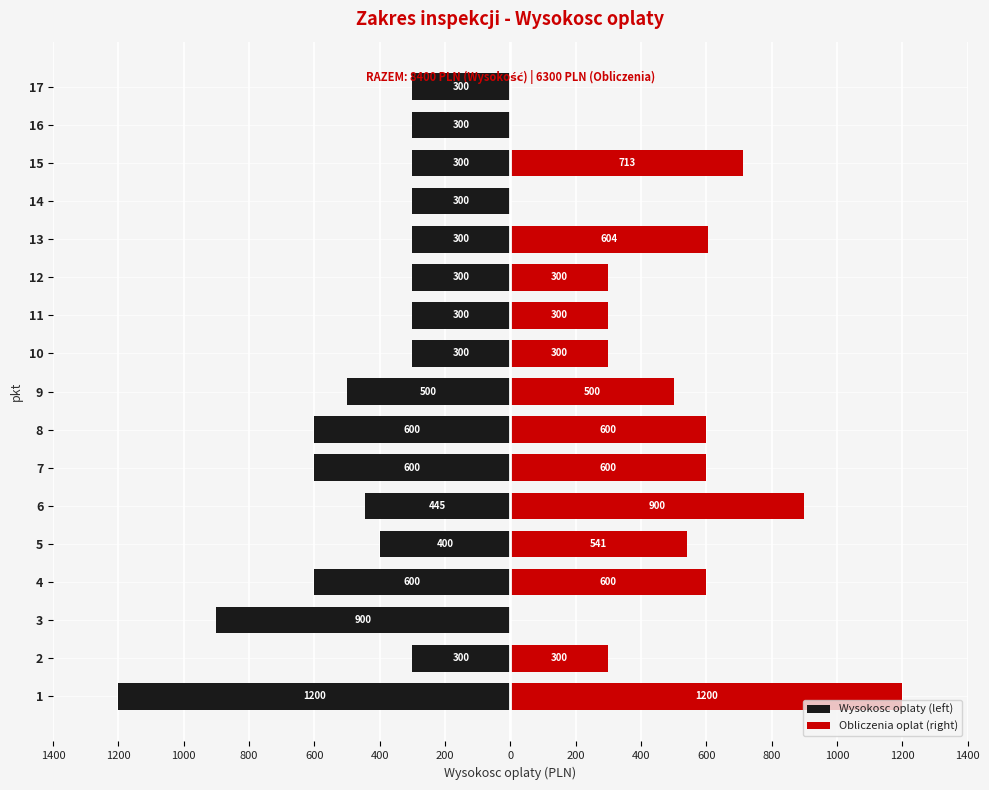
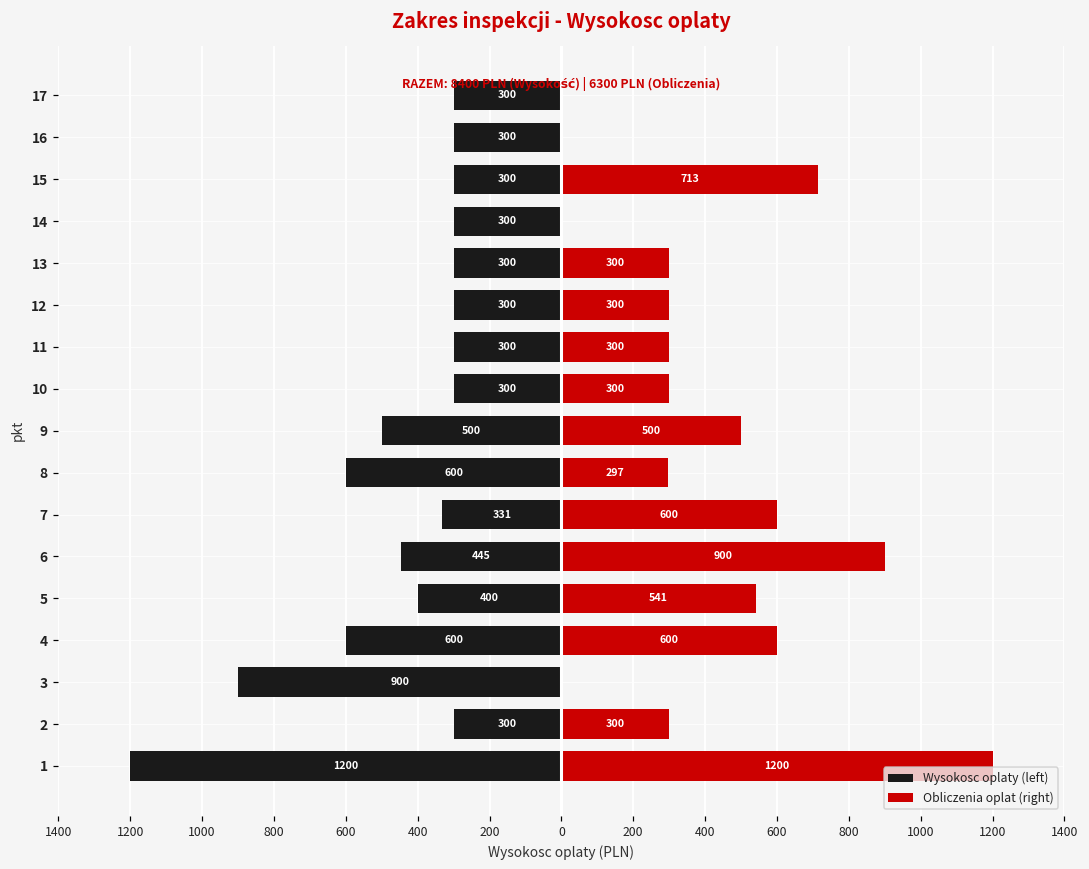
Obliczenia oplat (right), 13: 604 -> 300
Obliczenia oplat (right), 8: 600 -> 297
Wysokosc oplaty (left), 7: 600 -> 331
